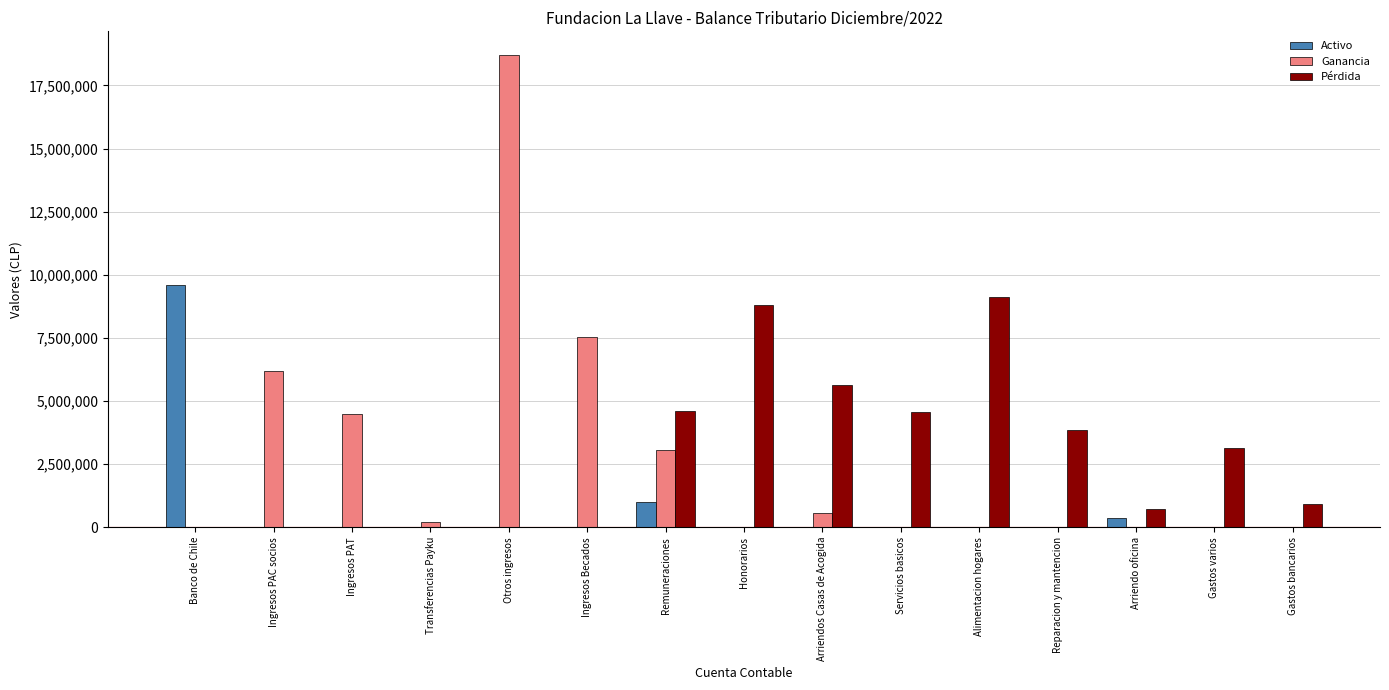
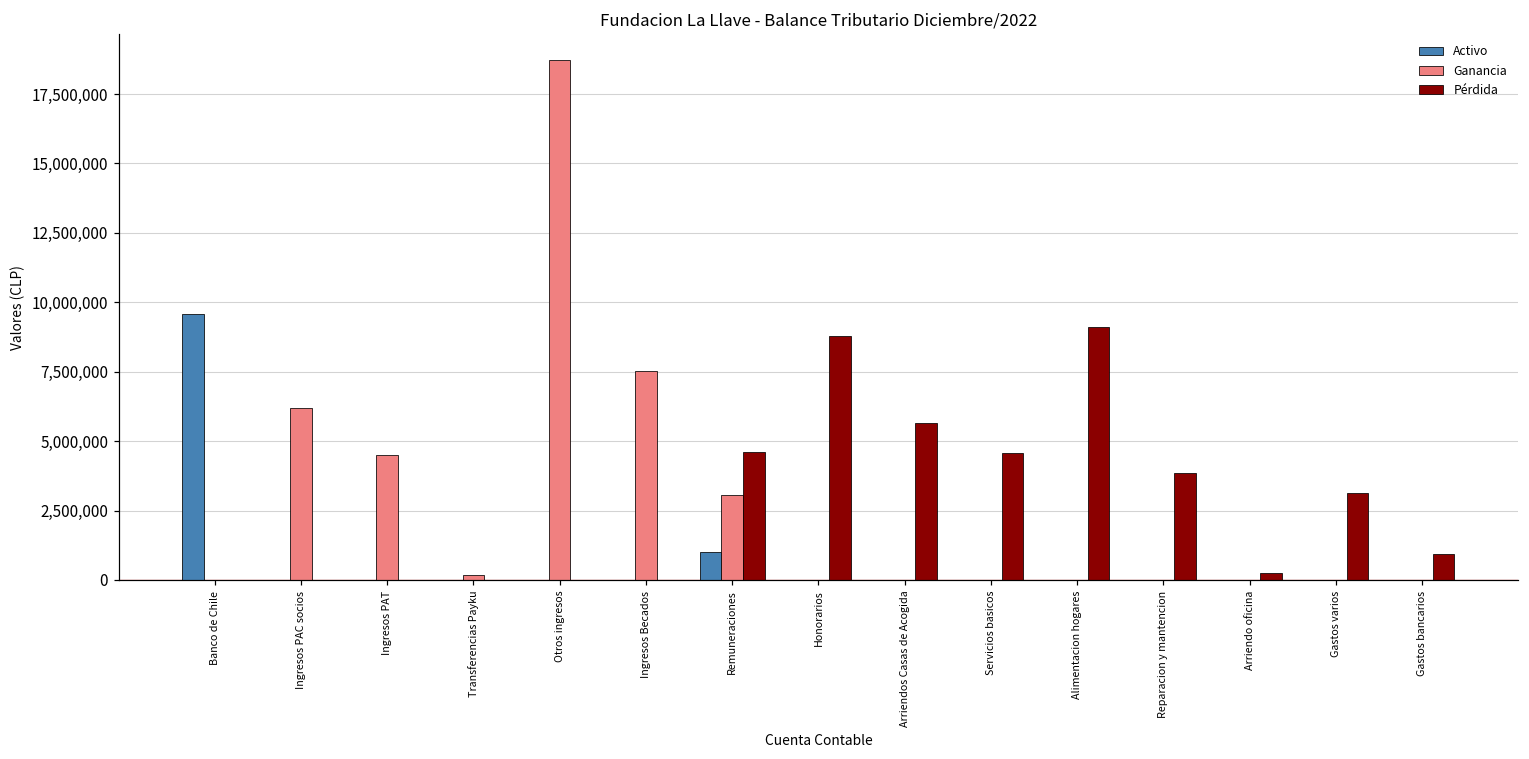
Ganancia, Arriendos Casas de Acogida: 600,000 -> 0
Activo, Arriendo oficina: 400,000 -> 0
Pérdida, Arriendo oficina: 700,000 -> 200,000
